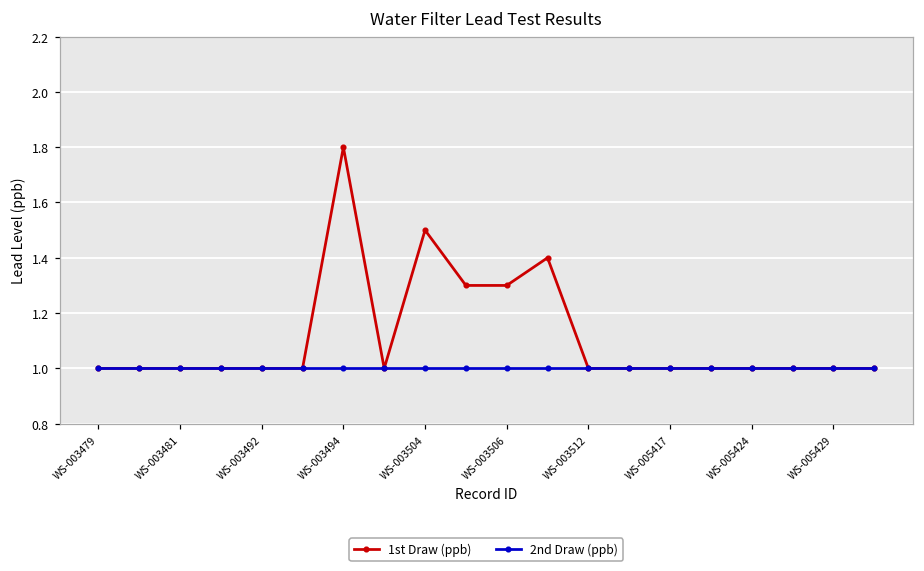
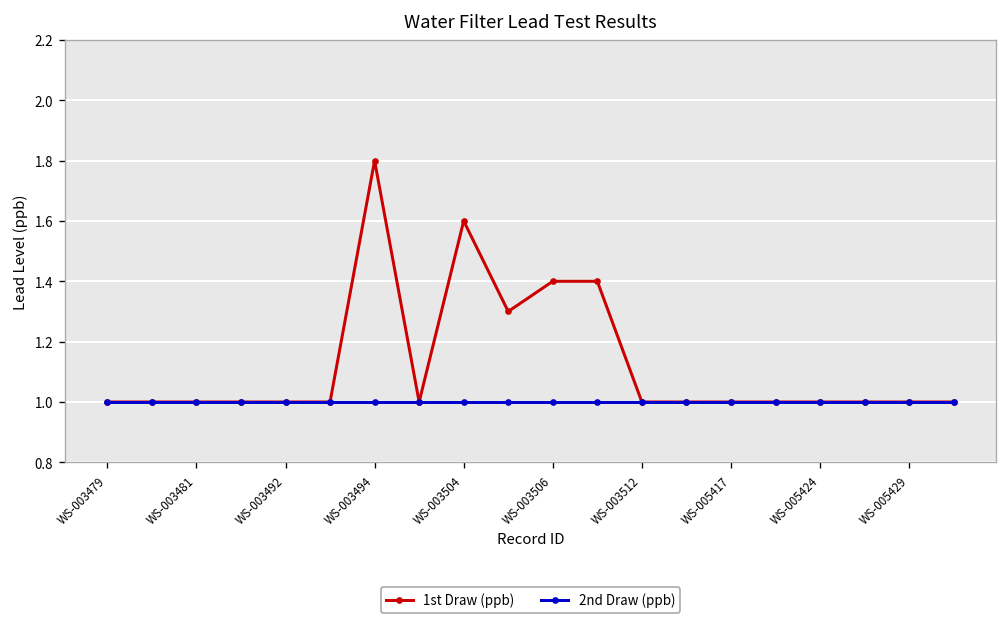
1st Draw (ppb), WS-003504: 1.5 -> 1.6
1st Draw (ppb), WS-003506: 1.3 -> 1.4
